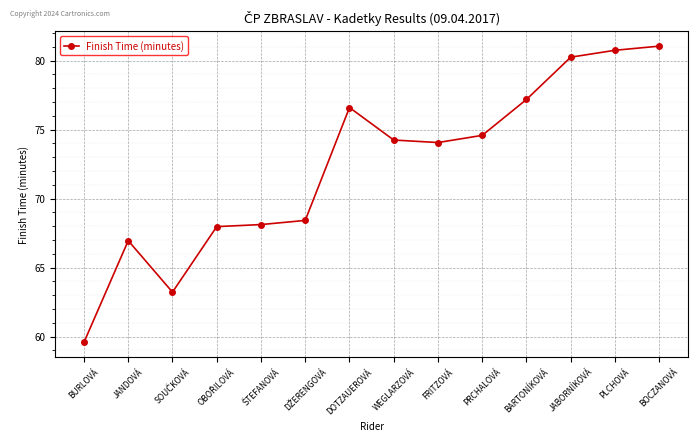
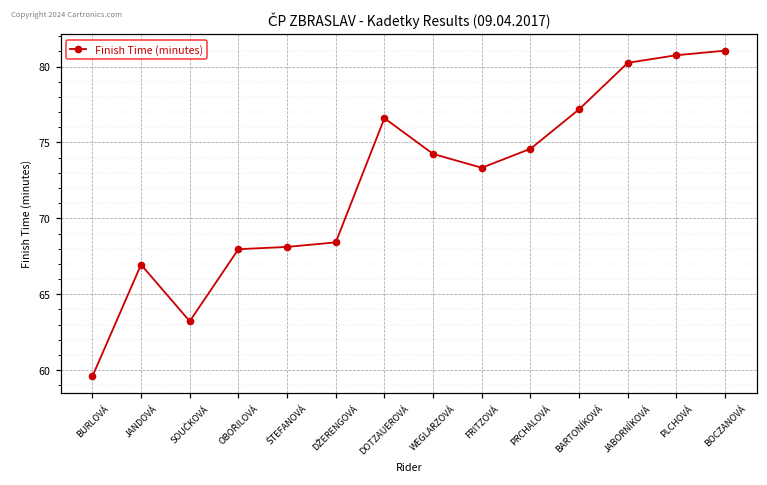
FRITZOVÁ: 74.1 -> 73.3
